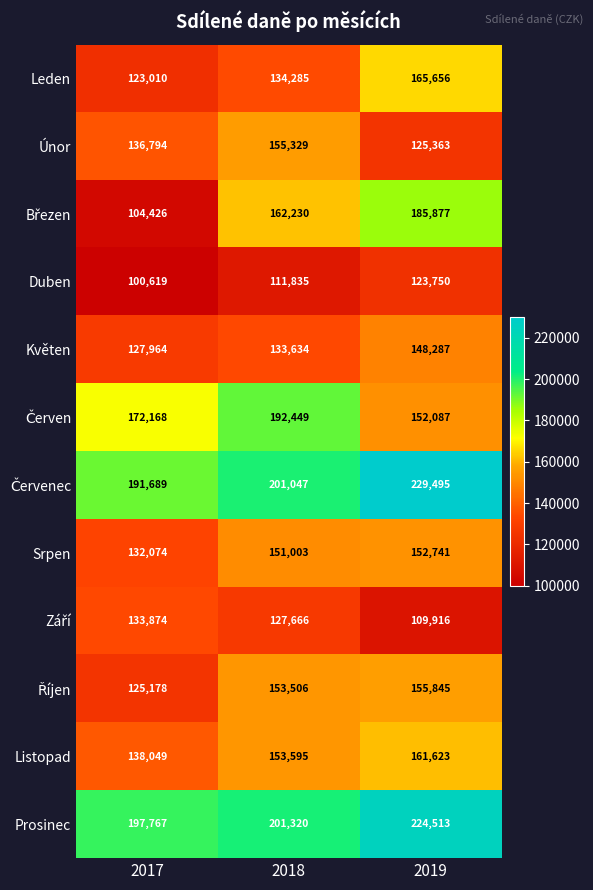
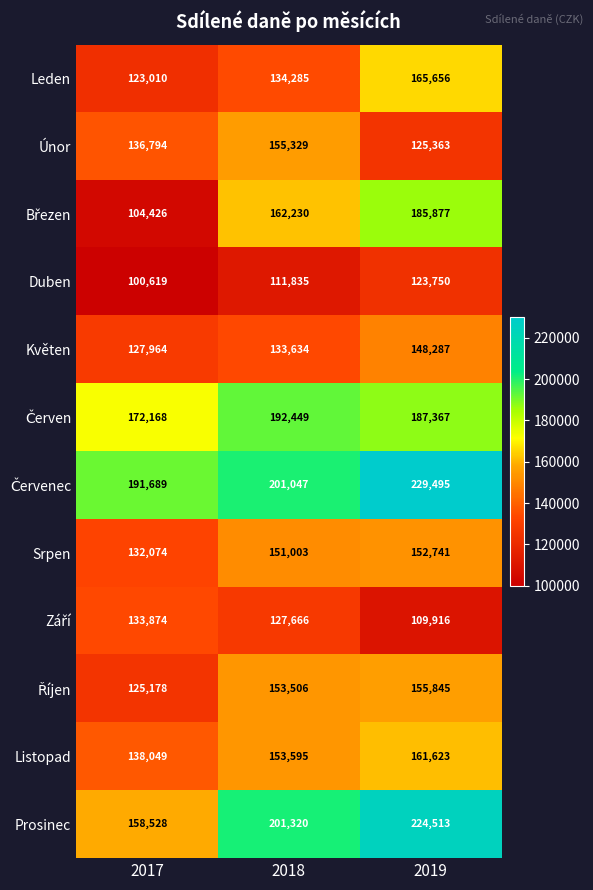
Červen, 2019: 152,087 -> 187,367
Prosinec, 2017: 197,767 -> 158,528
